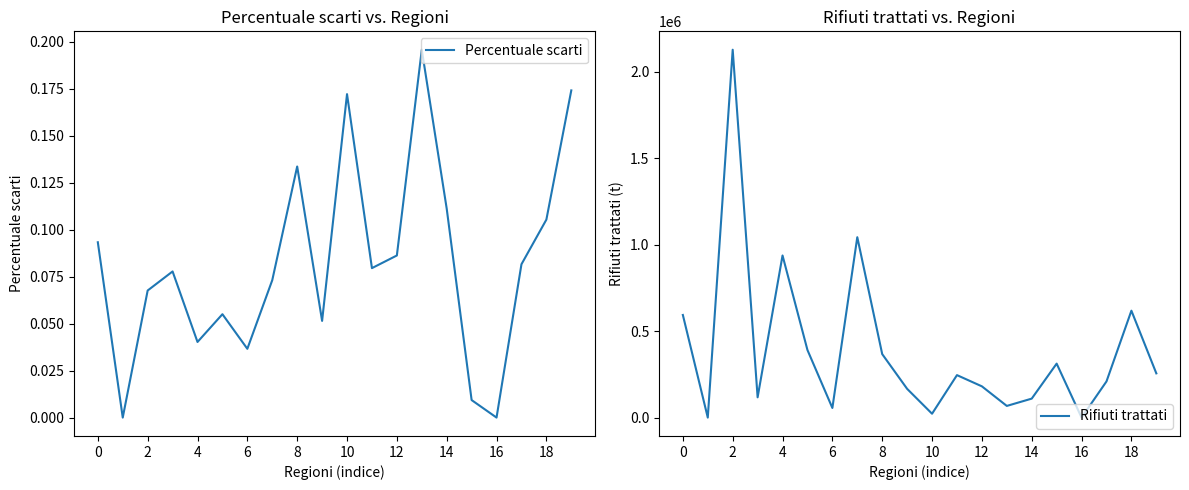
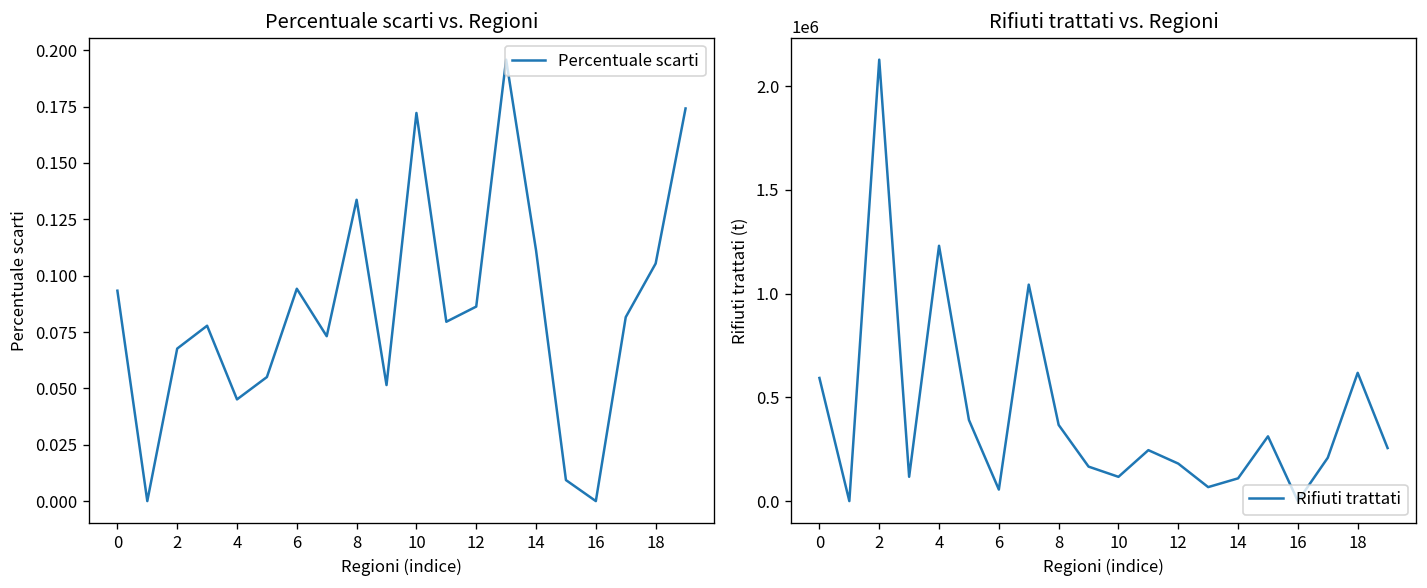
Percentuale scarti vs. Regioni, 4: 0.040 -> 0.045
Percentuale scarti vs. Regioni, 6: 0.037 -> 0.094
Rifiuti trattati vs. Regioni, 4: 940000 -> 1230000
Rifiuti trattati vs. Regioni, 10: 20000 -> 120000
